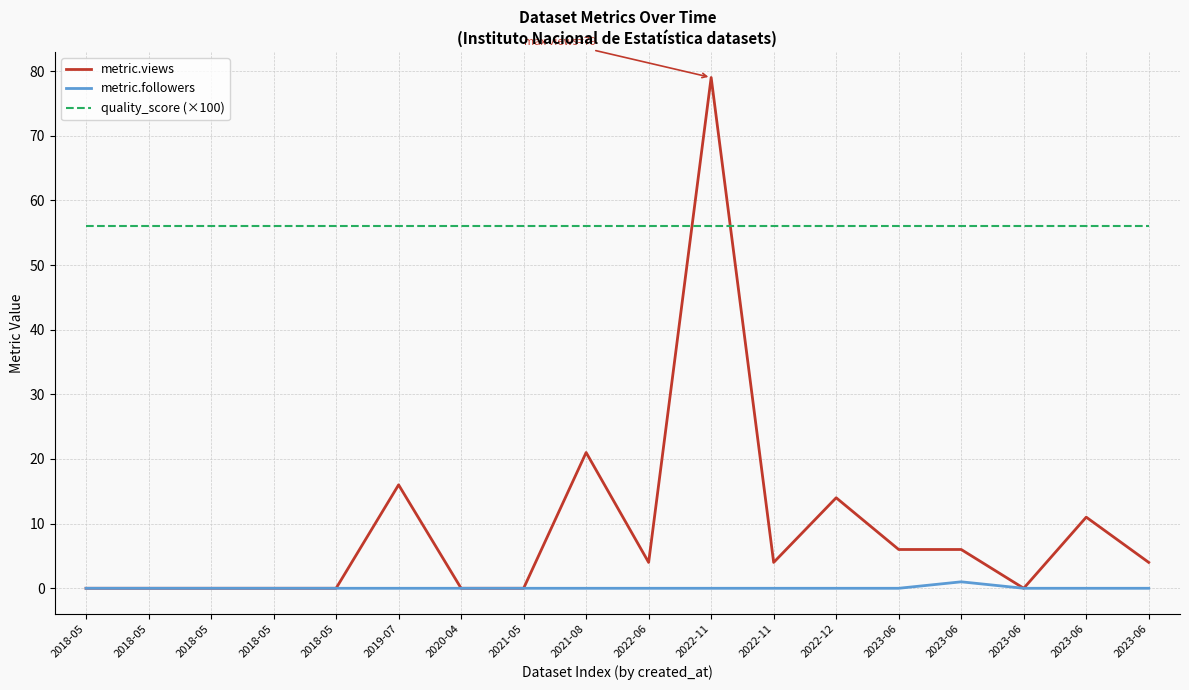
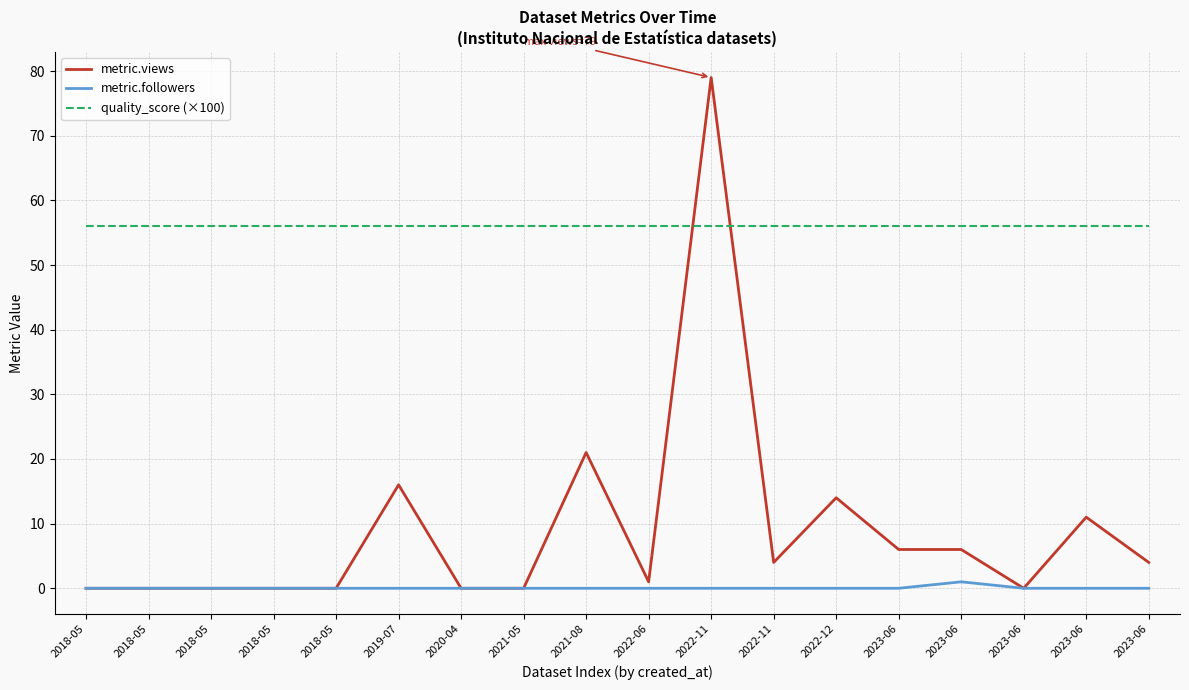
metric.views, 2022-06: 4 -> 1
